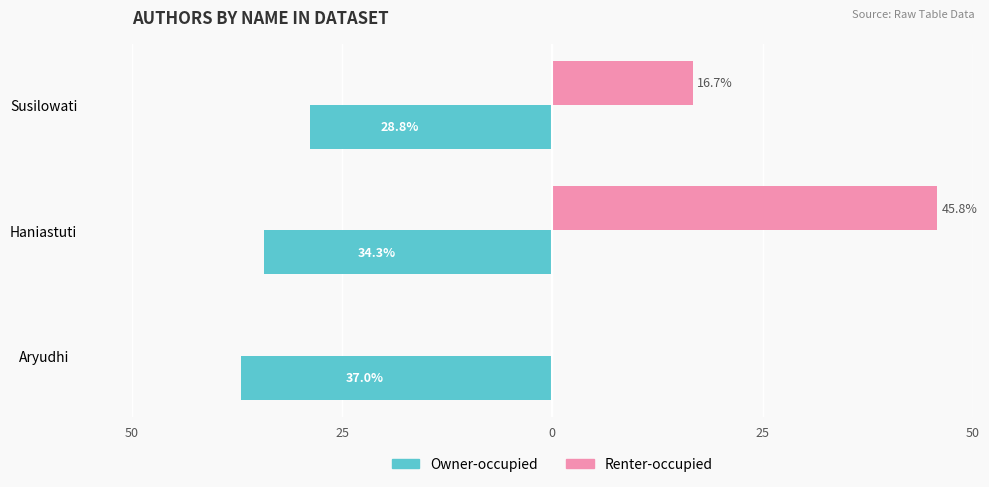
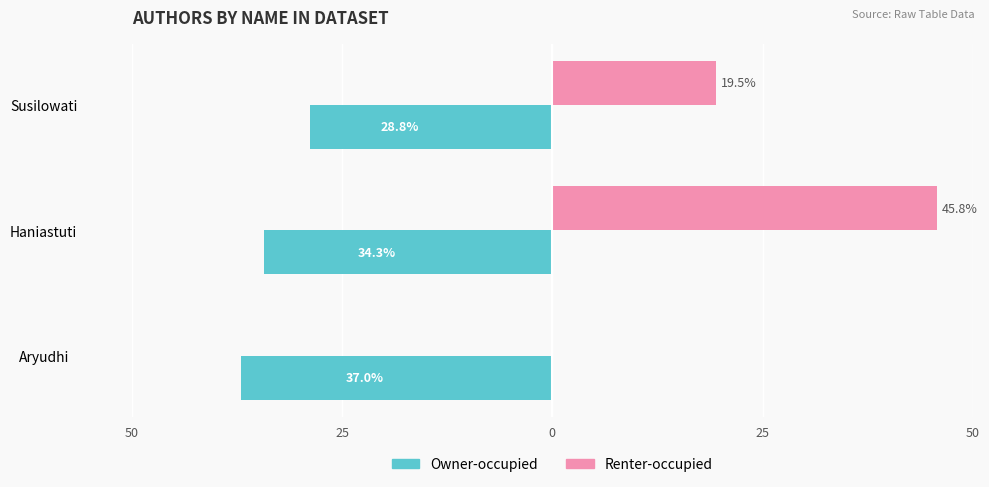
Renter-occupied, Susilowati: 16.7% -> 19.5%
